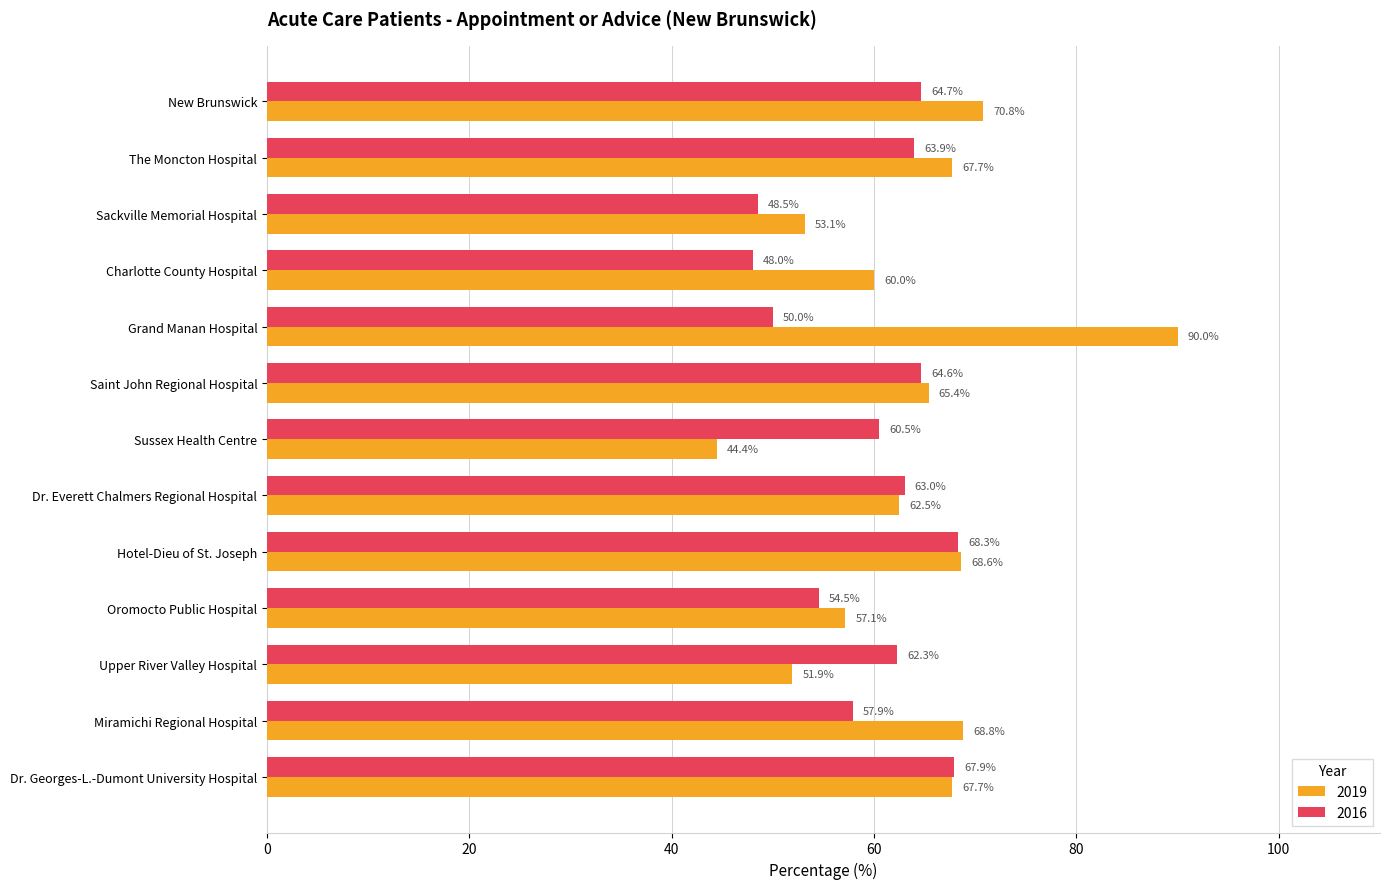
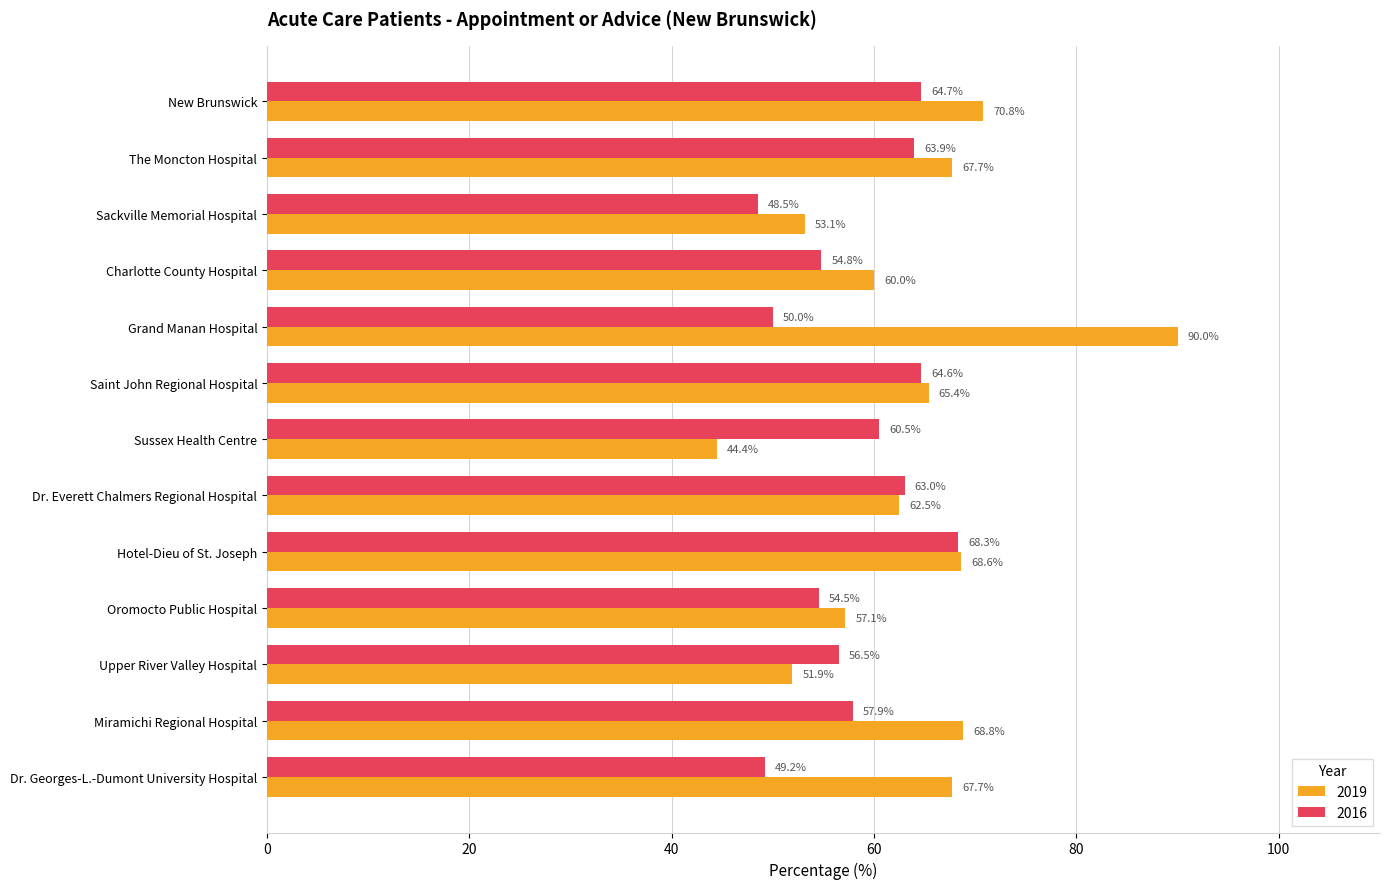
2016, Charlotte County Hospital: 48.0% -> 54.8%
2016, Upper River Valley Hospital: 62.3% -> 56.5%
2016, Dr. Georges-L.-Dumont University Hospital: 67.9% -> 49.2%
